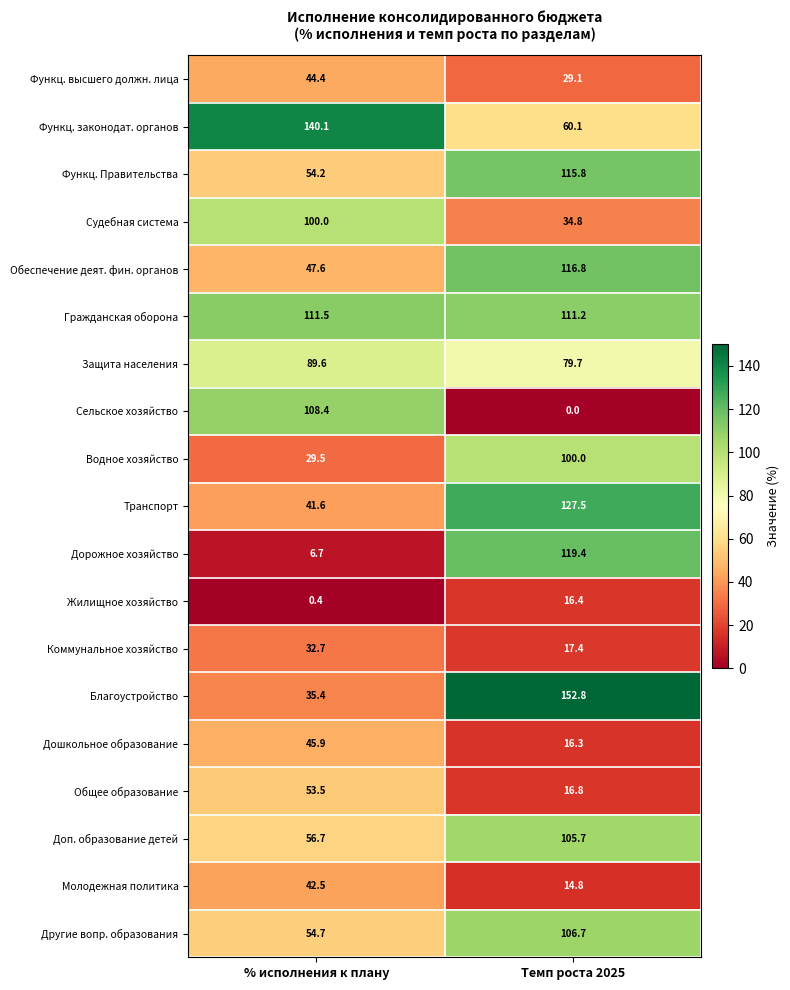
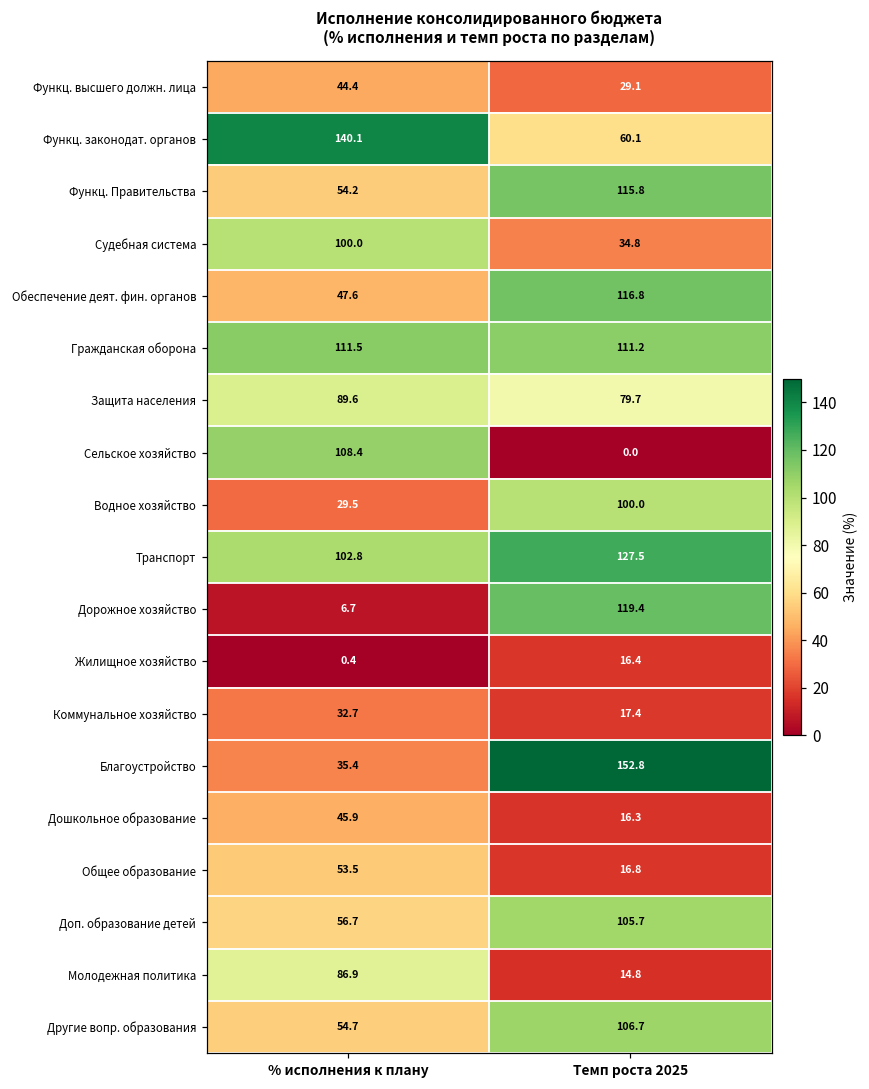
Транспорт, % исполнения к плану: 41.6 -> 102.8
Молодежная политика, % исполнения к плану: 42.5 -> 86.9
